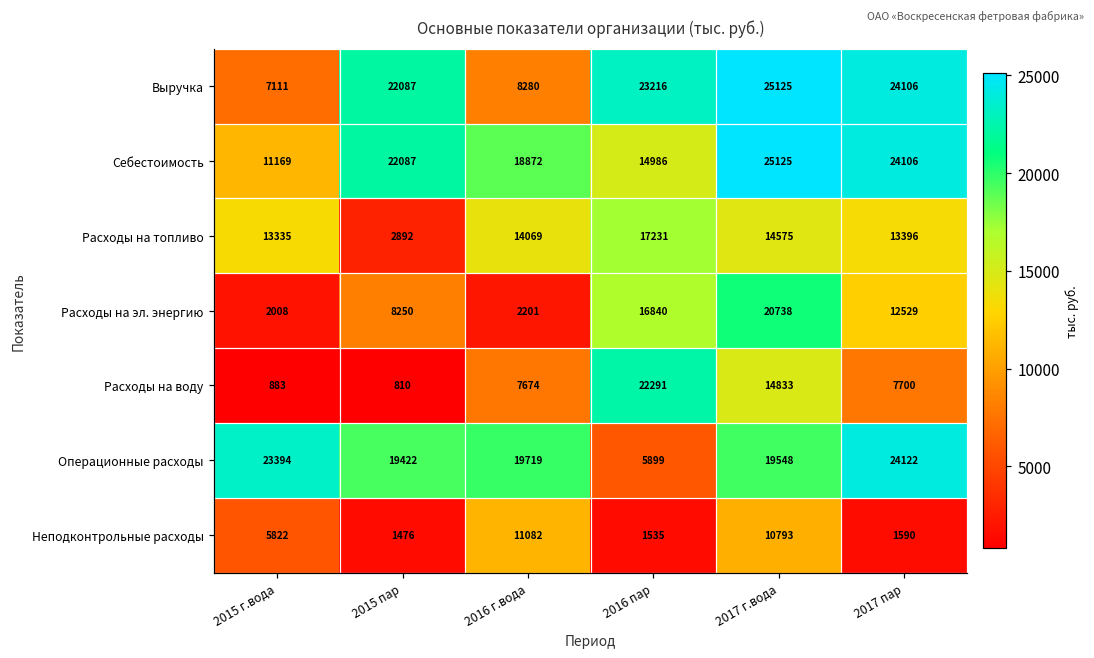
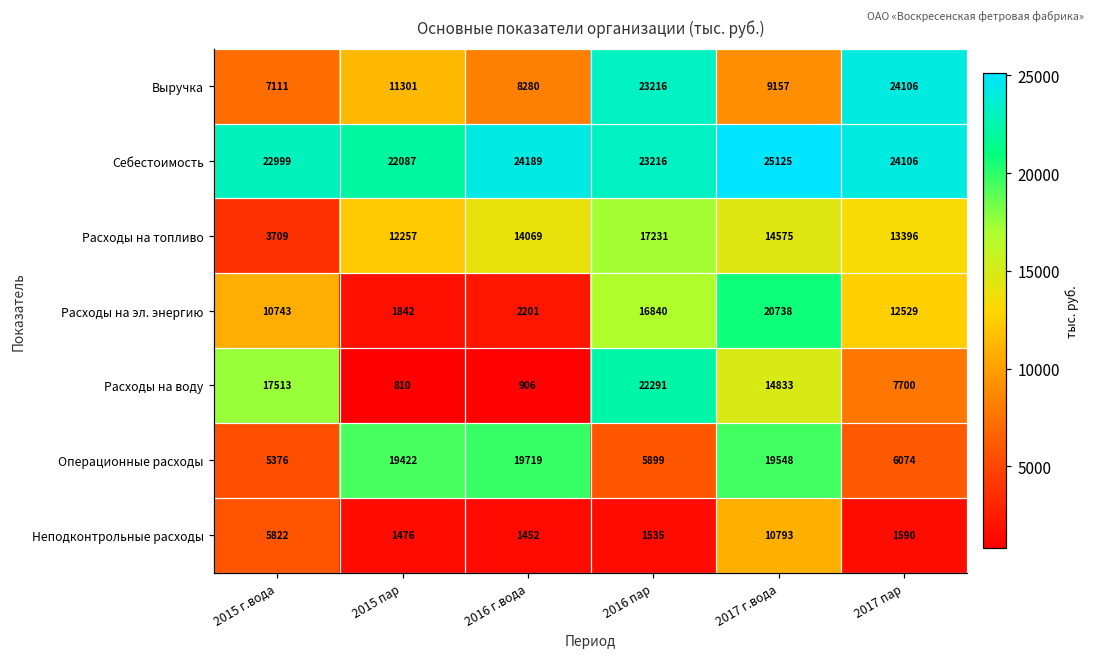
Выручка, 2015 пар: 22087 -> 11301
Выручка, 2017 г.вода: 25125 -> 9157
Себестоимость, 2015 г.вода: 11169 -> 22999
Себестоимость, 2016 г.вода: 18872 -> 24189
Себестоимость, 2016 пар: 14986 -> 23216
Расходы на топливо, 2015 г.вода: 13335 -> 3709
Расходы на топливо, 2015 пар: 2892 -> 12257
Расходы на эл. энергию, 2015 г.вода: 2008 -> 10743
Расходы на эл. энергию, 2015 пар: 8250 -> 1842
Расходы на воду, 2015 г.вода: 883 -> 17513
Расходы на воду, 2016 г.вода: 7674 -> 906
Операционные расходы, 2015 г.вода: 23394 -> 5376
Операционные расходы, 2017 пар: 24122 -> 6074
Неподконтрольные расходы, 2016 г.вода: 11082 -> 1452
